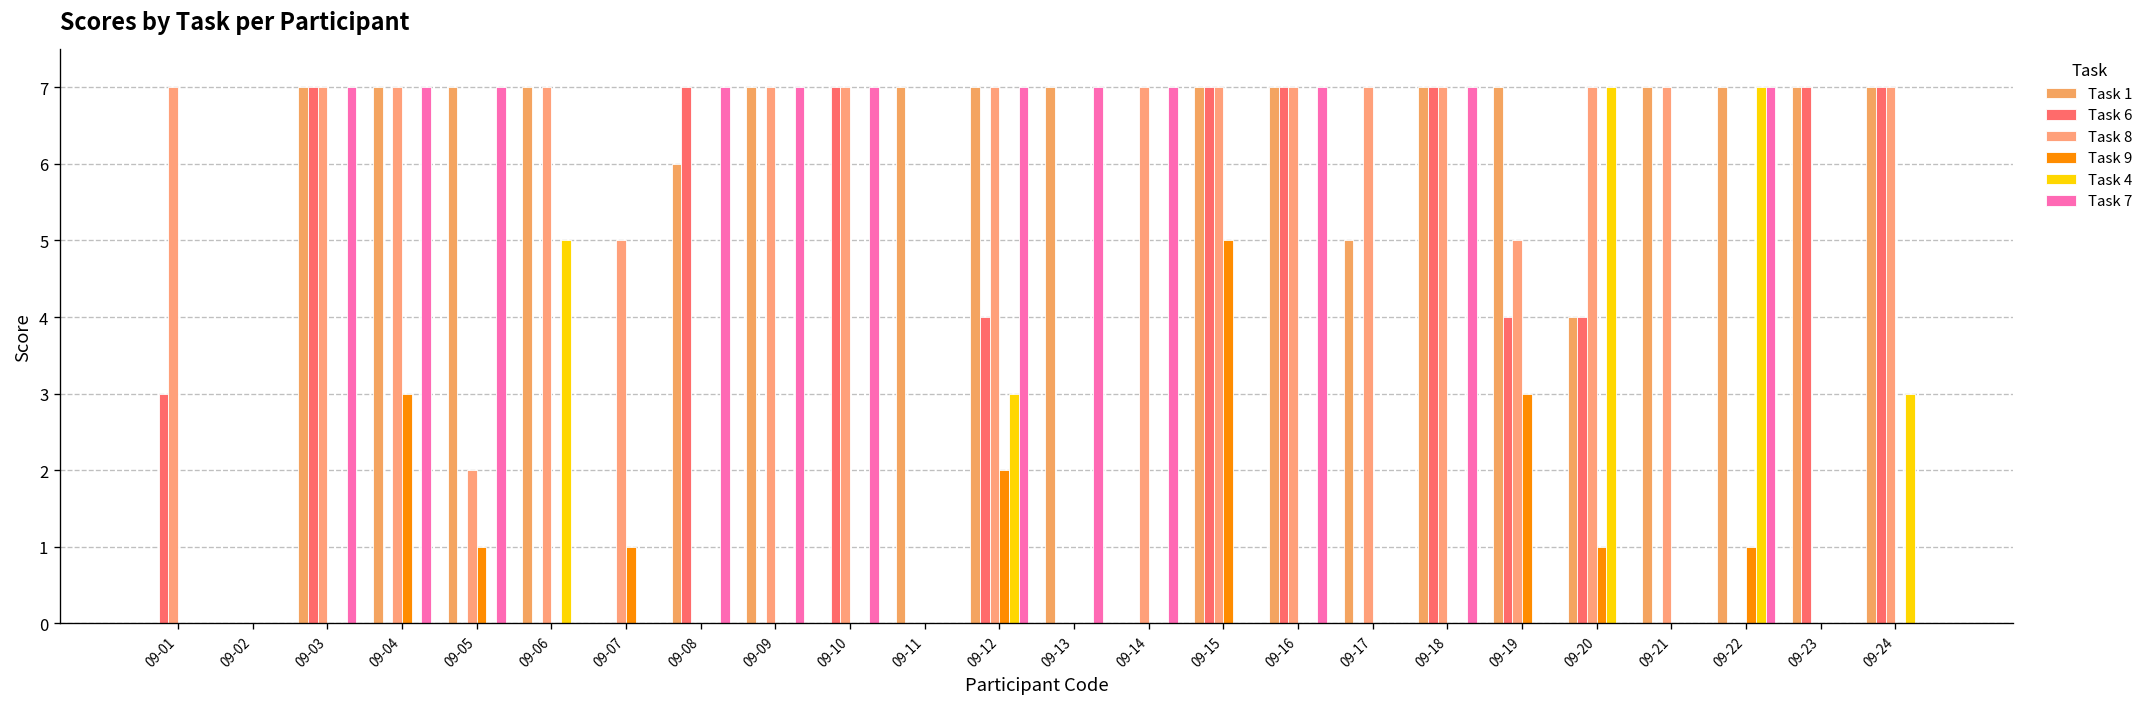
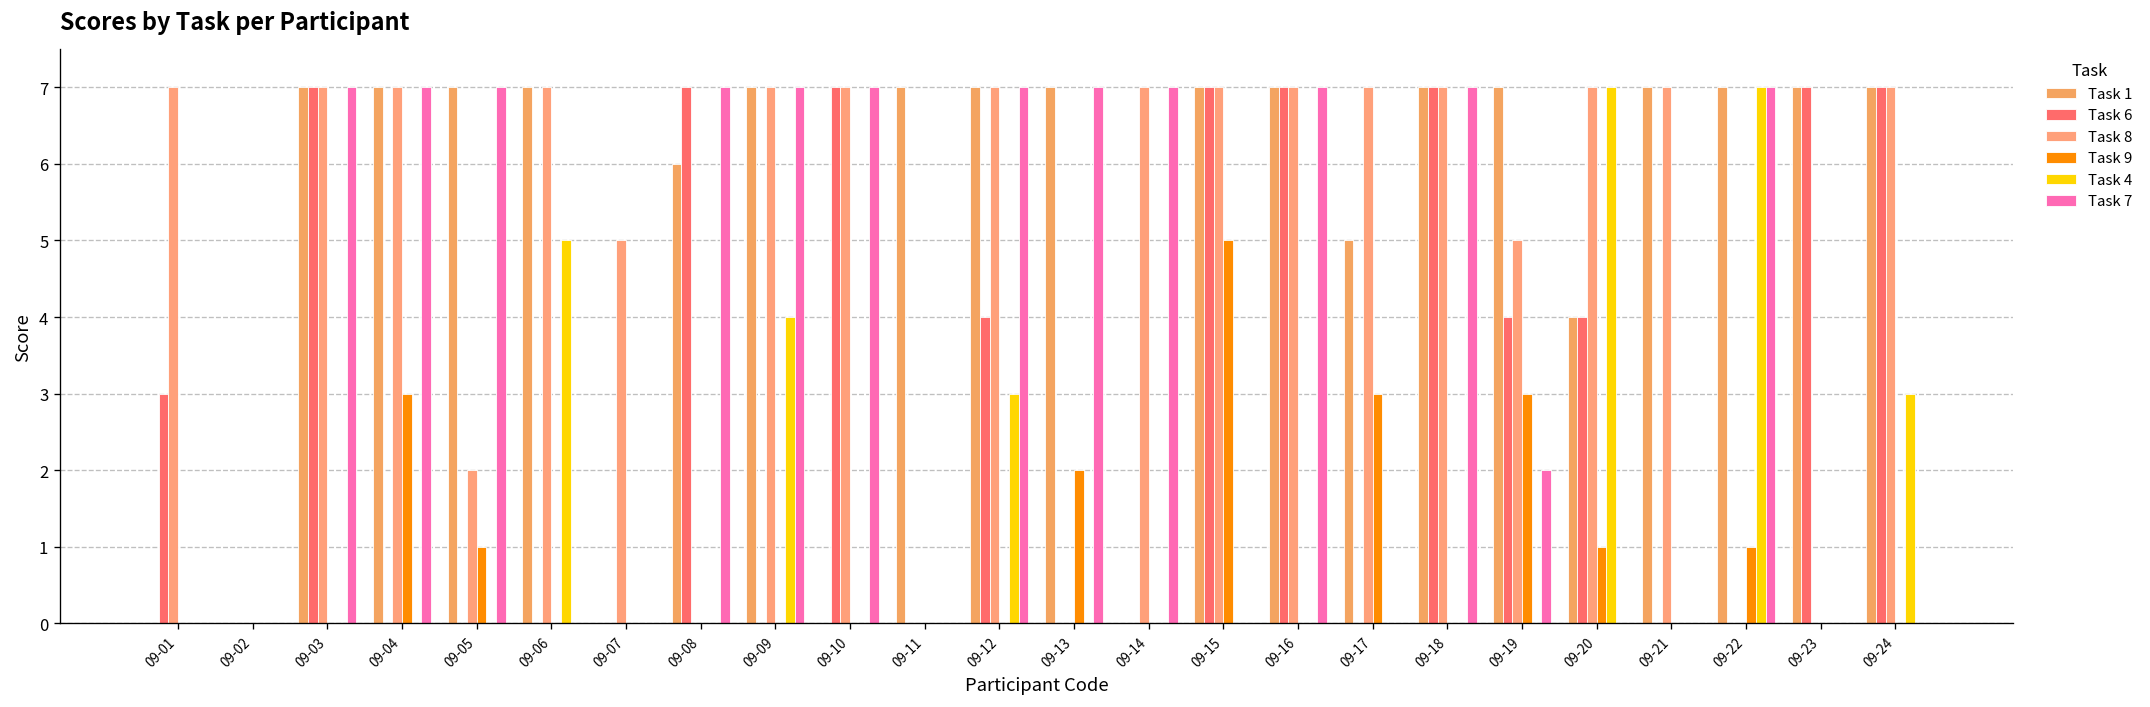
Task 9, 09-07: 1 -> 0
Task 4, 09-09: 0 -> 4
Task 9, 09-12: 2 -> 0
Task 9, 09-13: 0 -> 2
Task 9, 09-17: 0 -> 3
Task 7, 09-19: 0 -> 2
